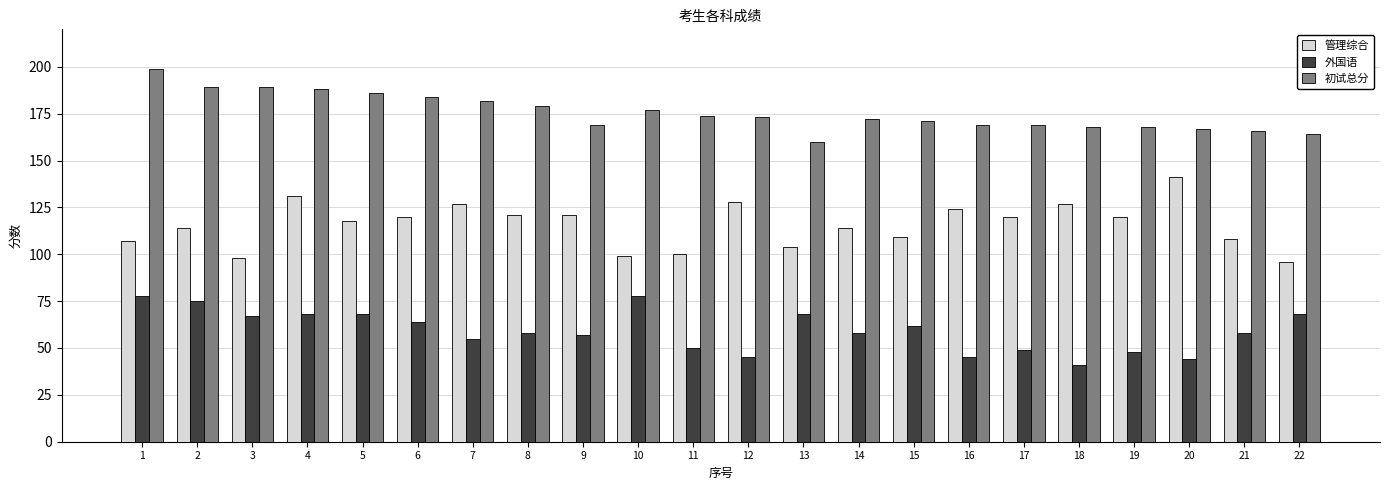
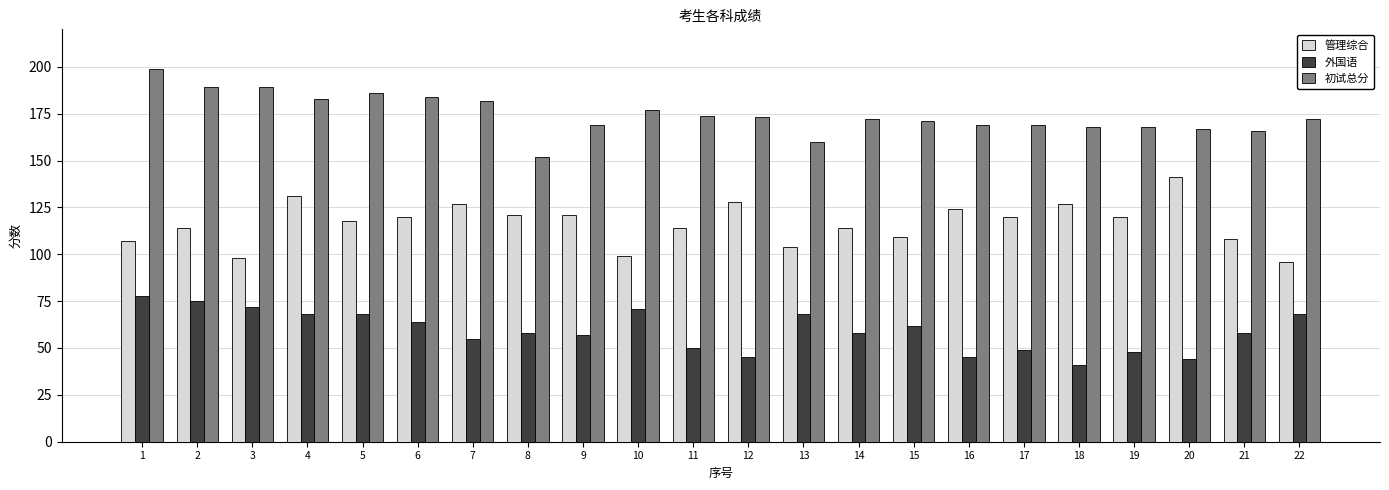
外国语, 3: 67 -> 72
初试总分, 4: 188 -> 183
初试总分, 8: 179 -> 152
外国语, 10: 78 -> 71
管理综合, 11: 100 -> 114
初试总分, 22: 164 -> 172
